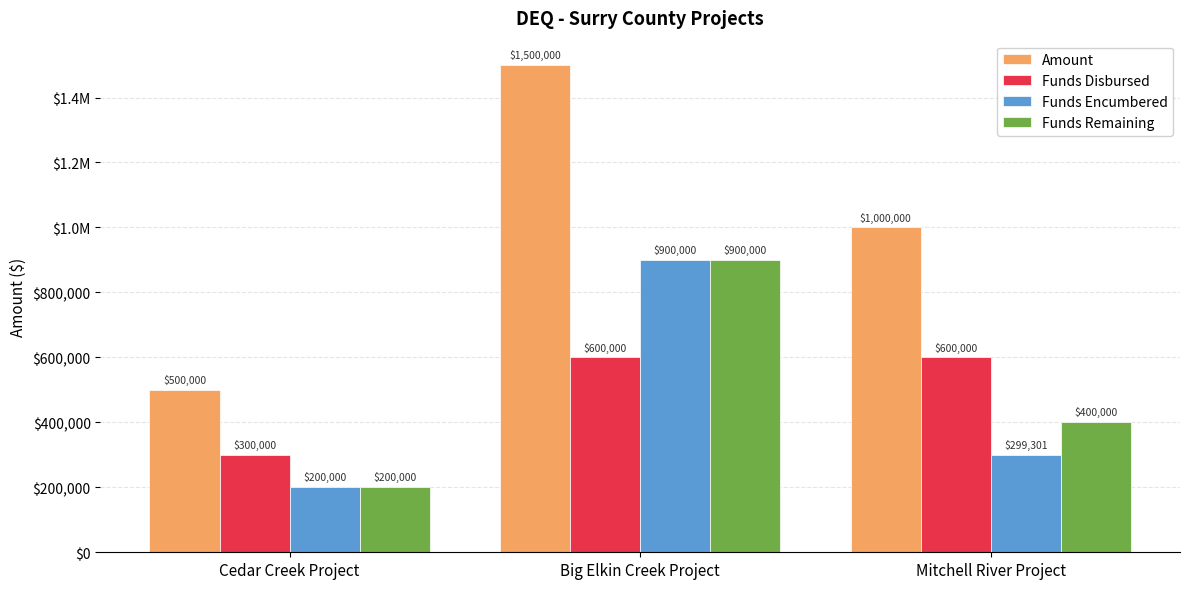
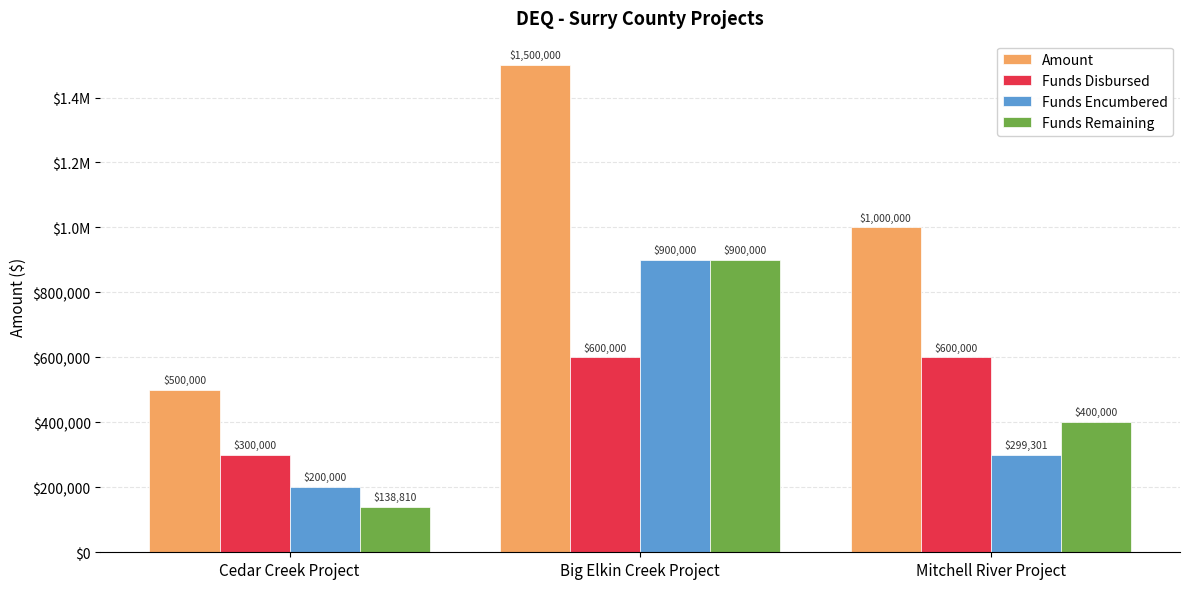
Funds Remaining, Cedar Creek Project: $200,000 -> $138,810
